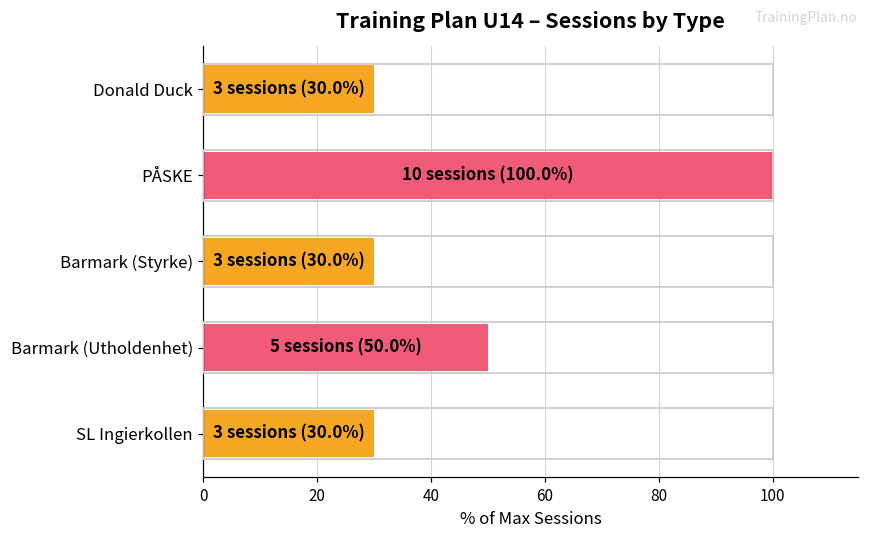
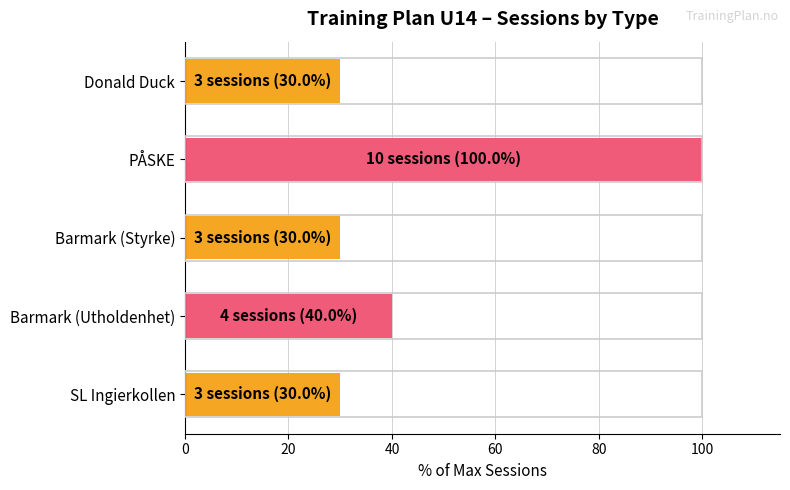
Barmark (Utholdenhet): 5 sessions (50.0%) -> 4 sessions (40.0%)
